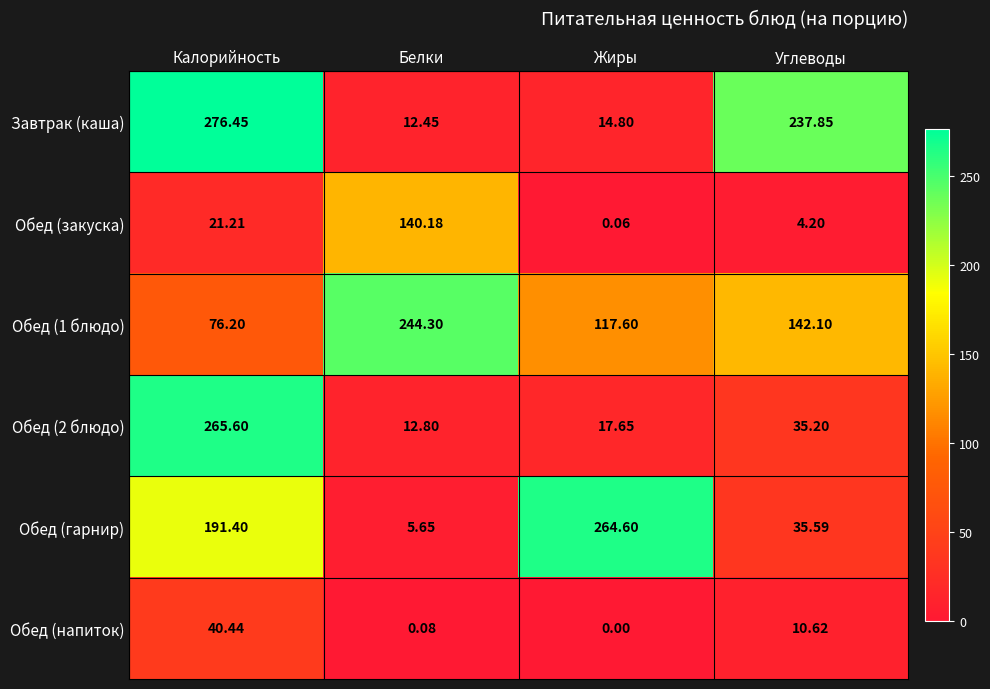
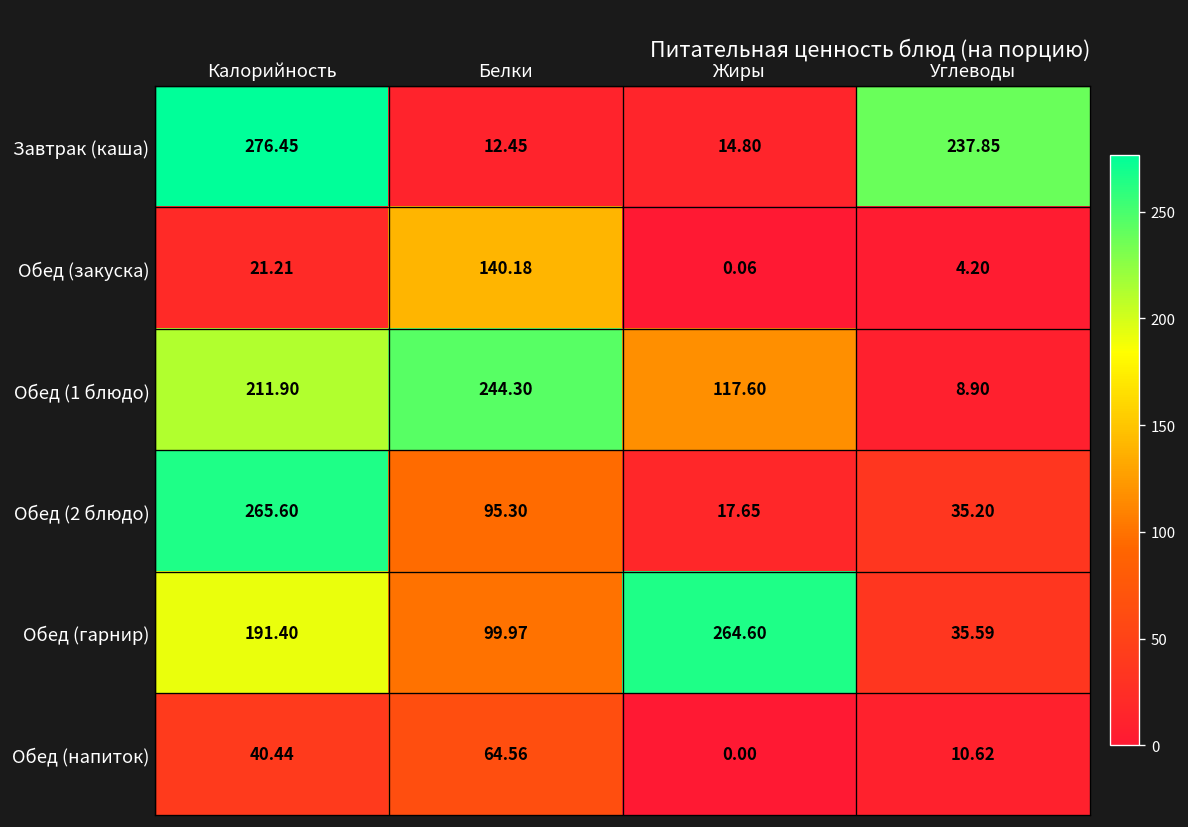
Обед (1 блюдо), Калорийность: 76.20 -> 211.90
Обед (1 блюдо), Углеводы: 142.10 -> 8.90
Обед (2 блюдо), Белки: 12.80 -> 95.30
Обед (гарнир), Белки: 5.65 -> 99.97
Обед (напиток), Белки: 0.08 -> 64.56
